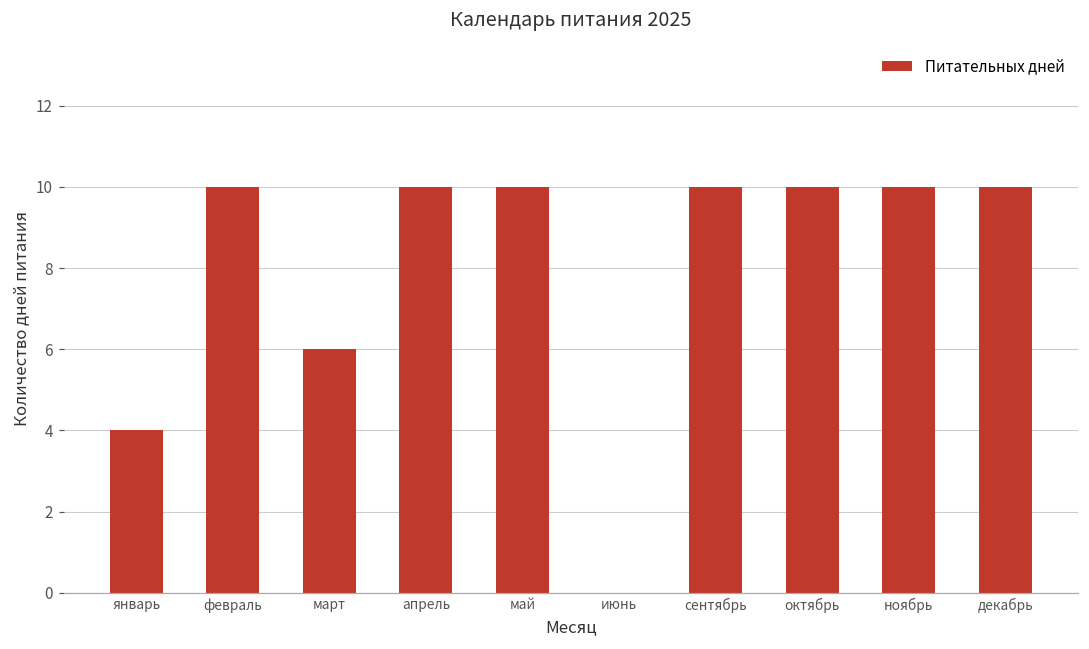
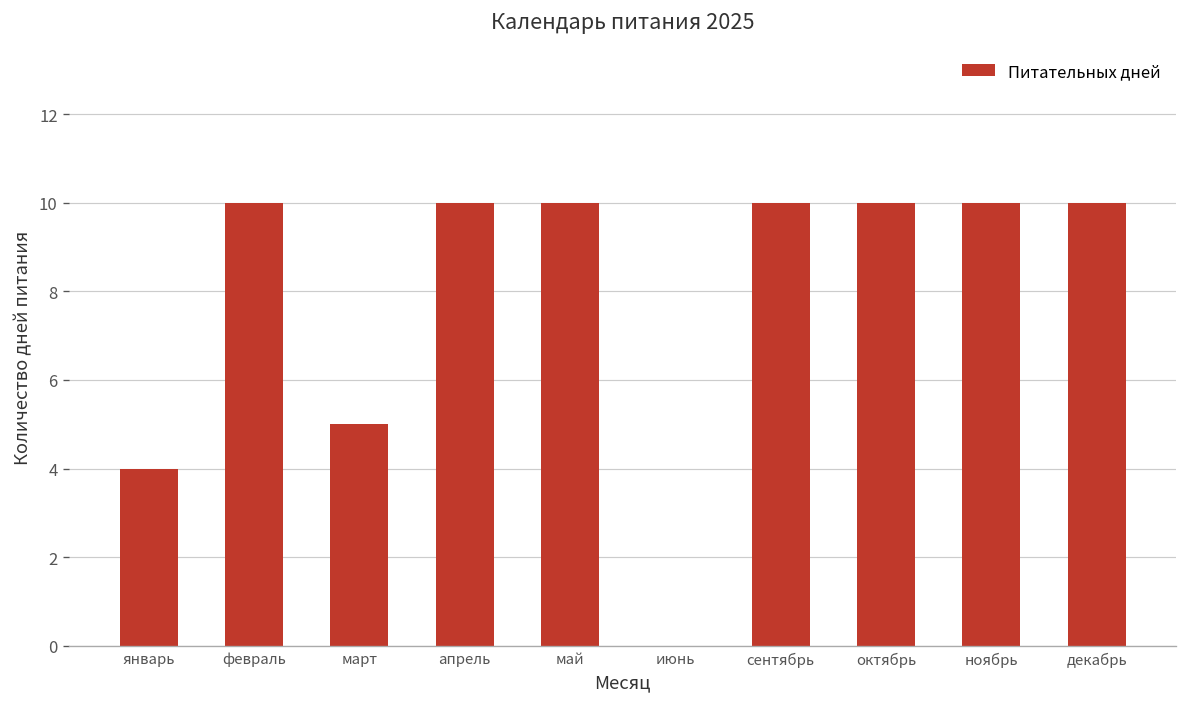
март: 6 -> 5
